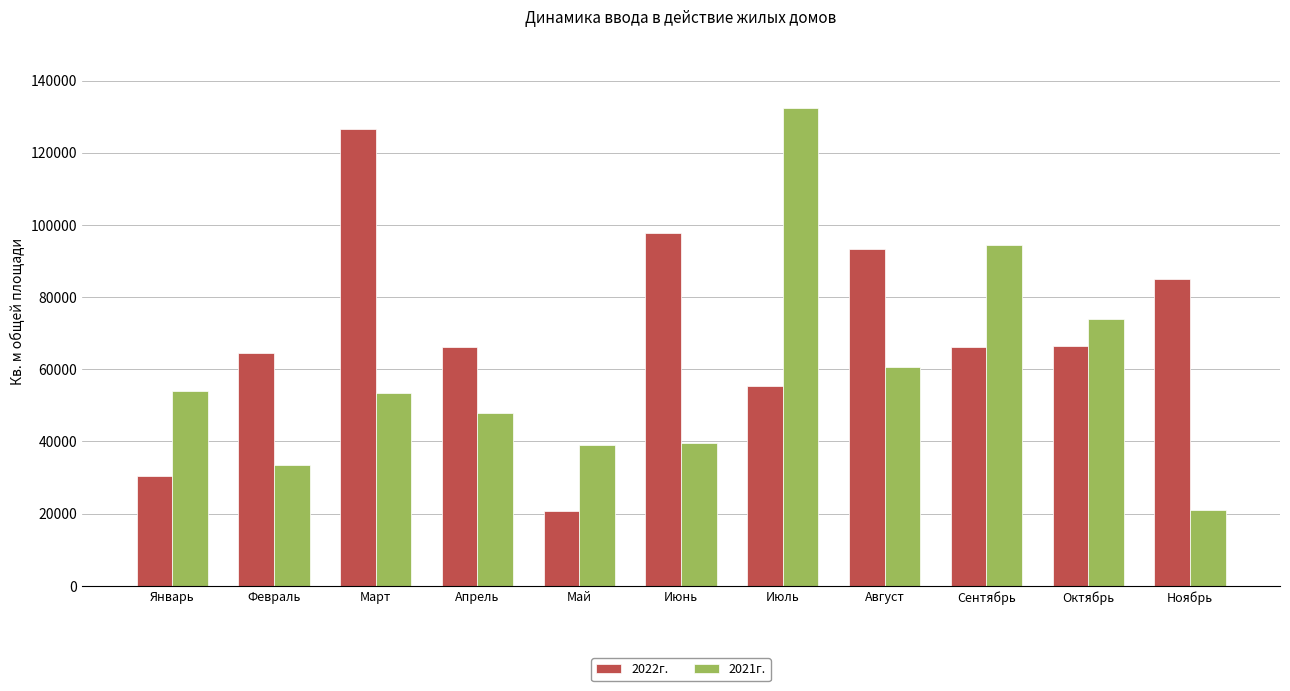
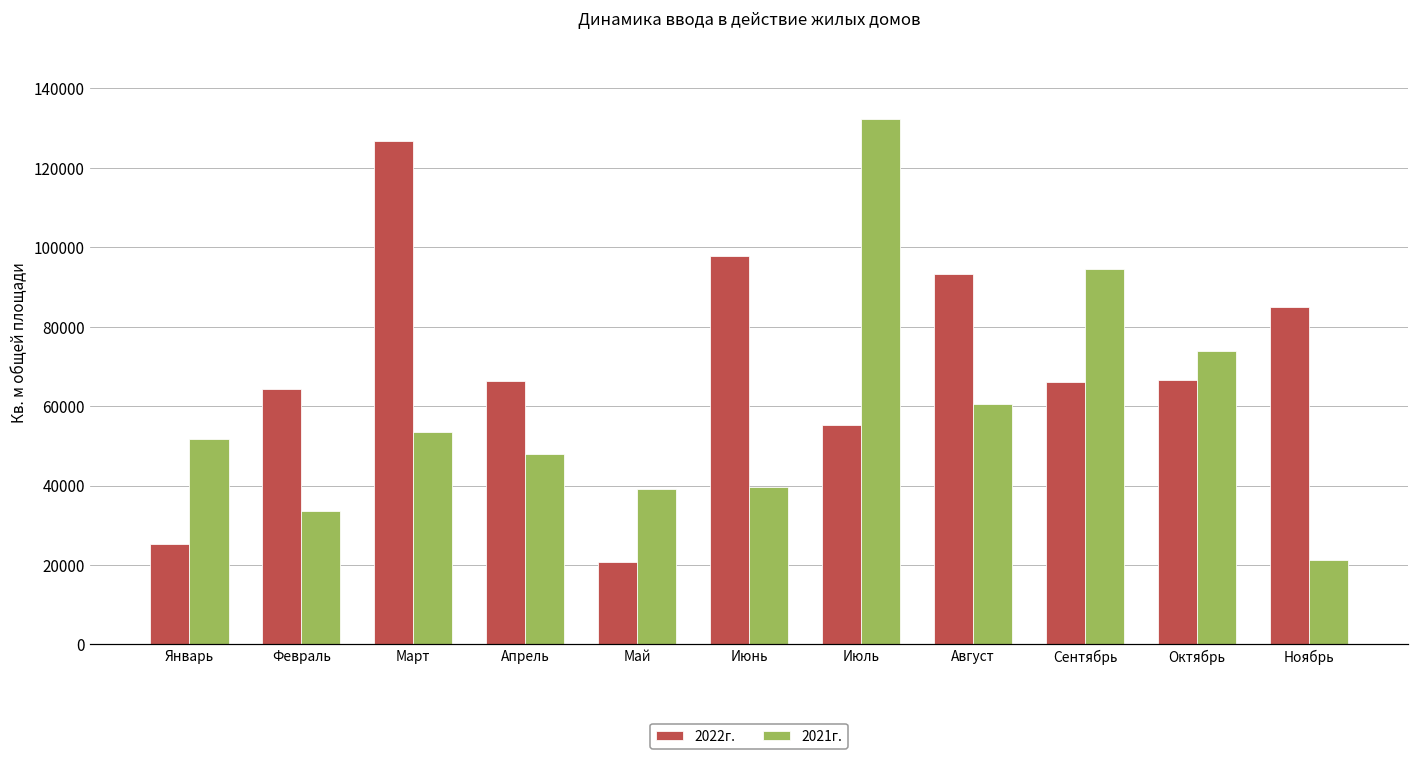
2022г., Январь: 31000 -> 25000
2021г., Январь: 54000 -> 52000
